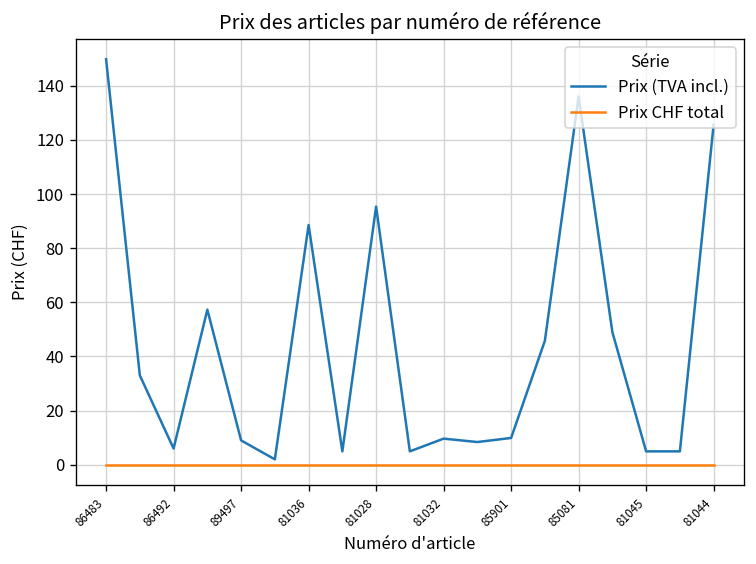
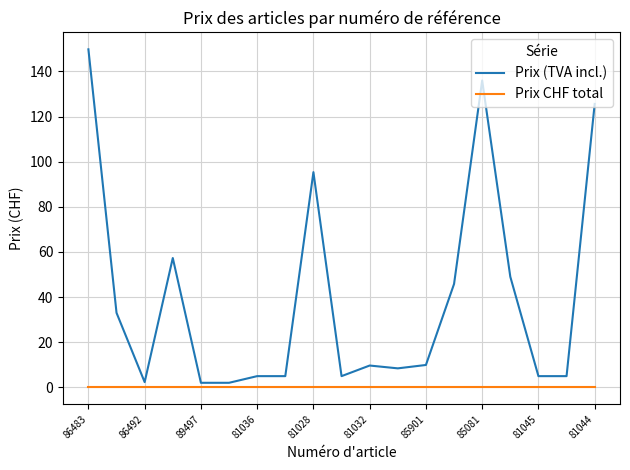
Prix (TVA incl.), 86492: 6 -> 2
Prix (TVA incl.), 89497: 9 -> 2
Prix (TVA incl.), 81036: 89 -> 5
